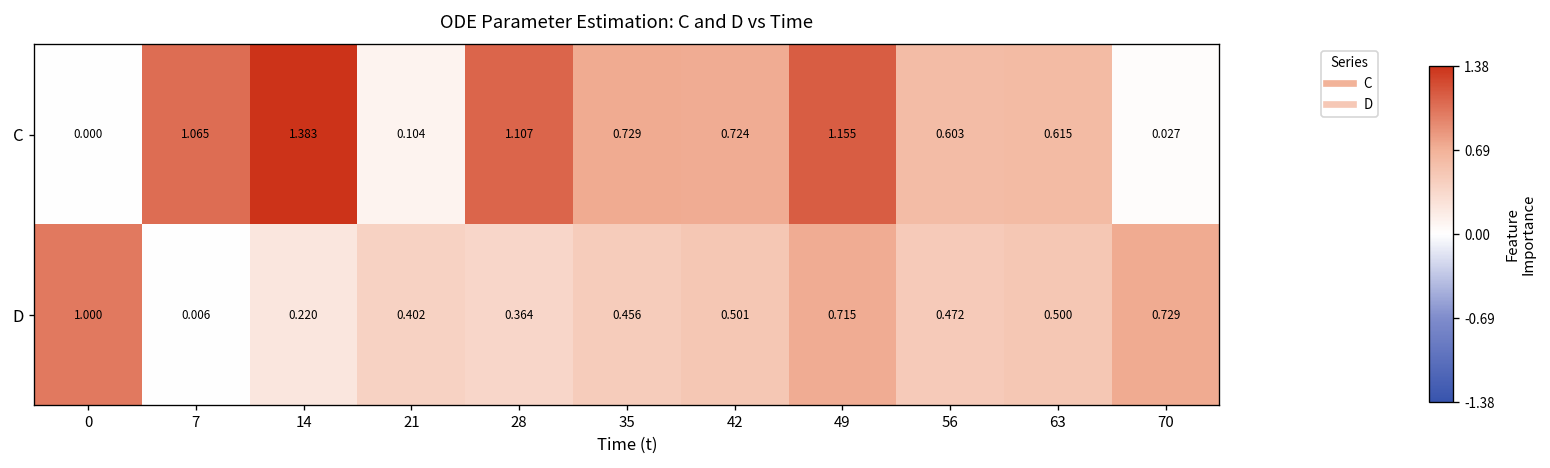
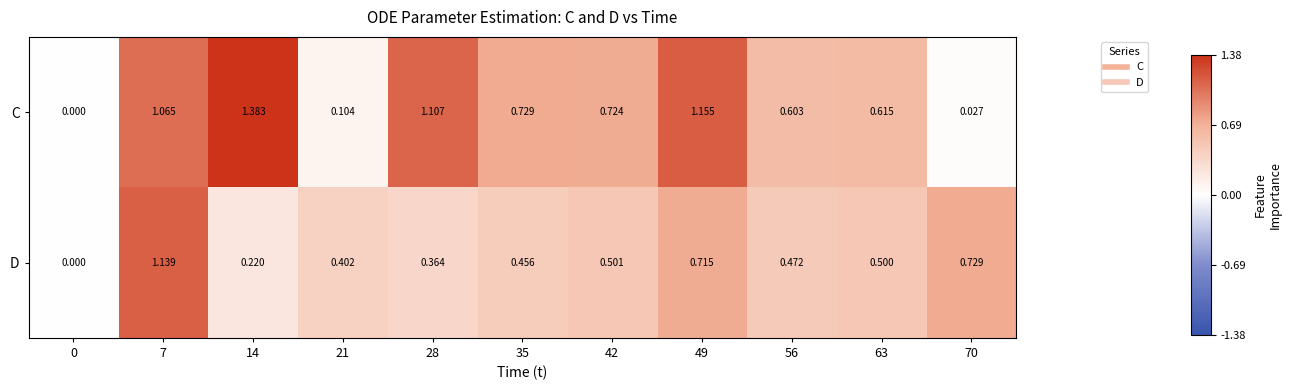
D, 0: 1.000 -> 0.000
D, 7: 0.006 -> 1.139
